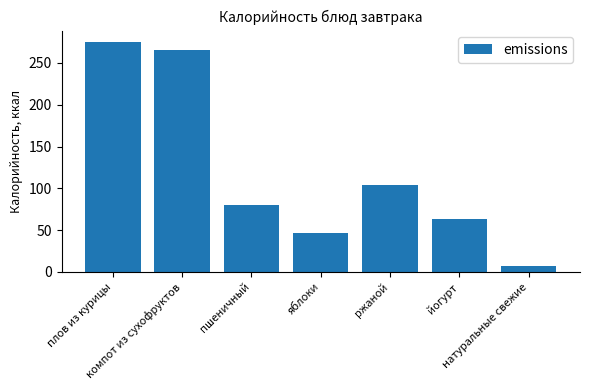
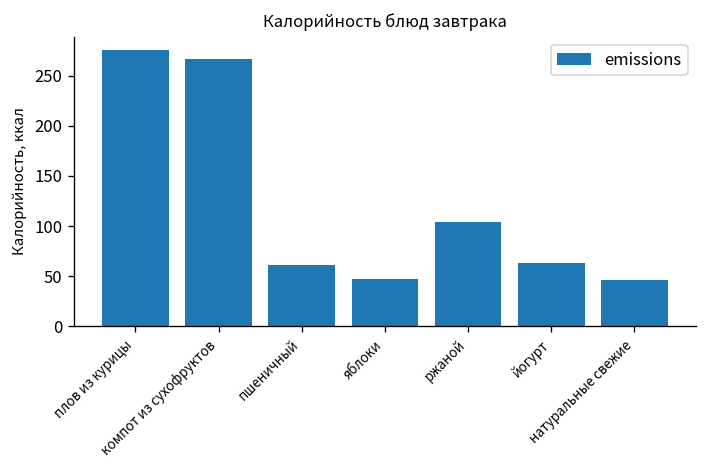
пшеничный: 80 -> 60
натуральные свежие: 10 -> 50
